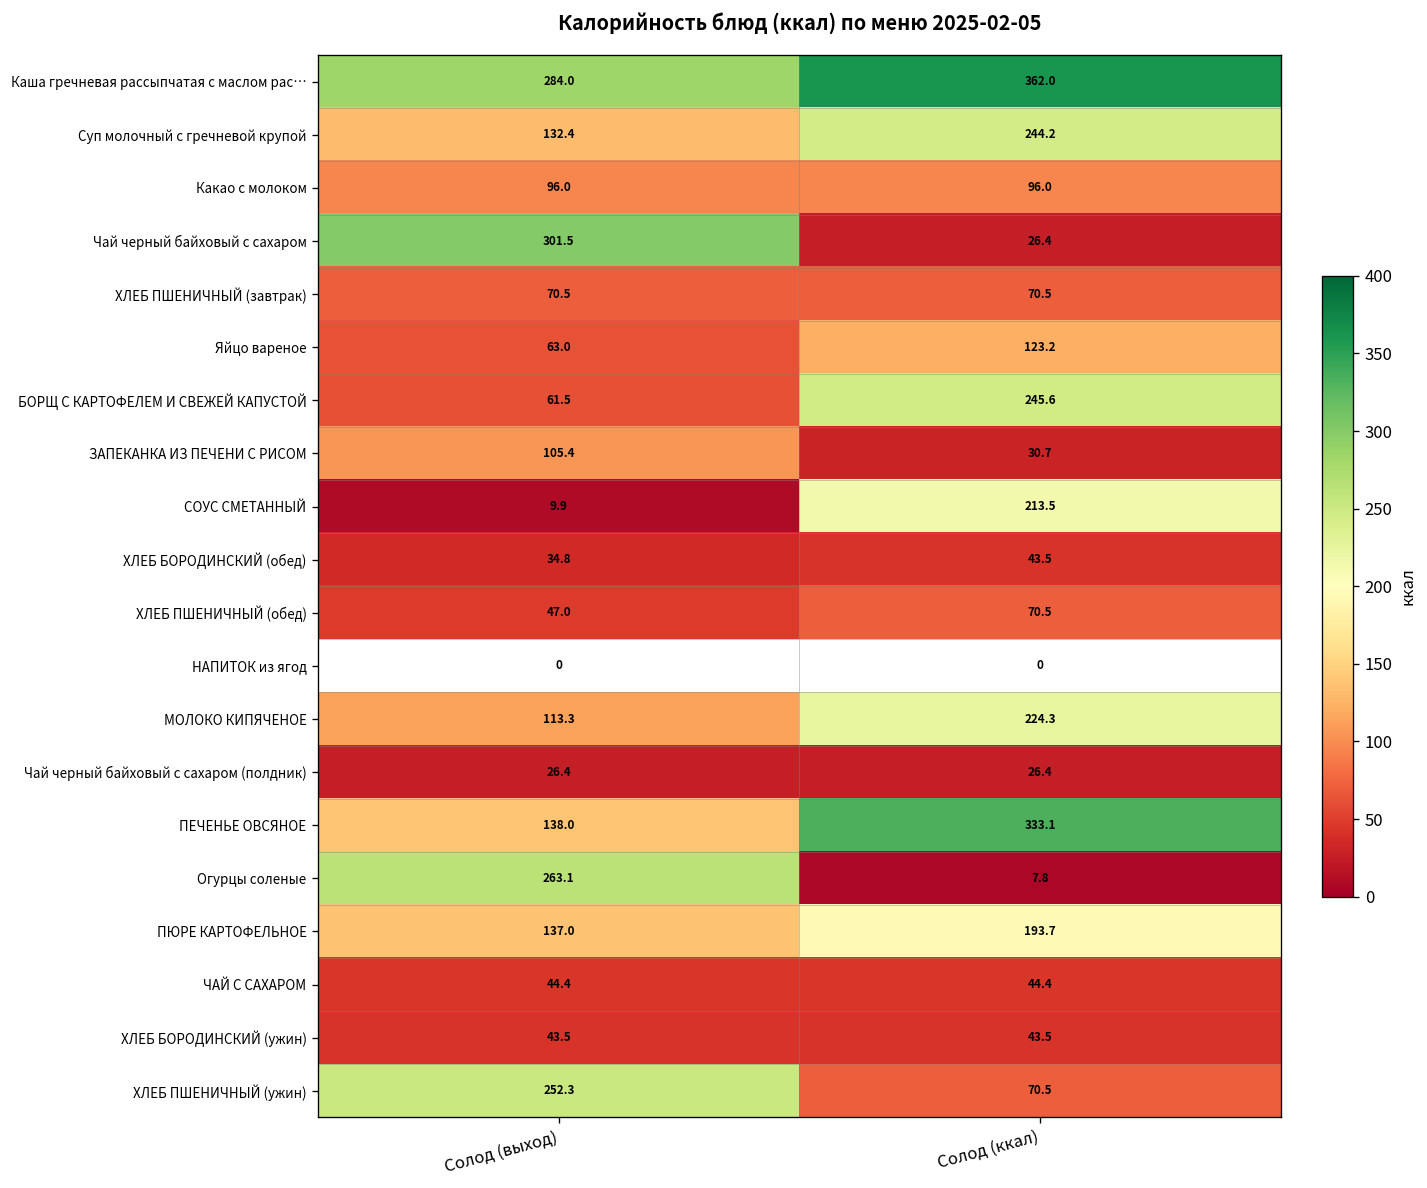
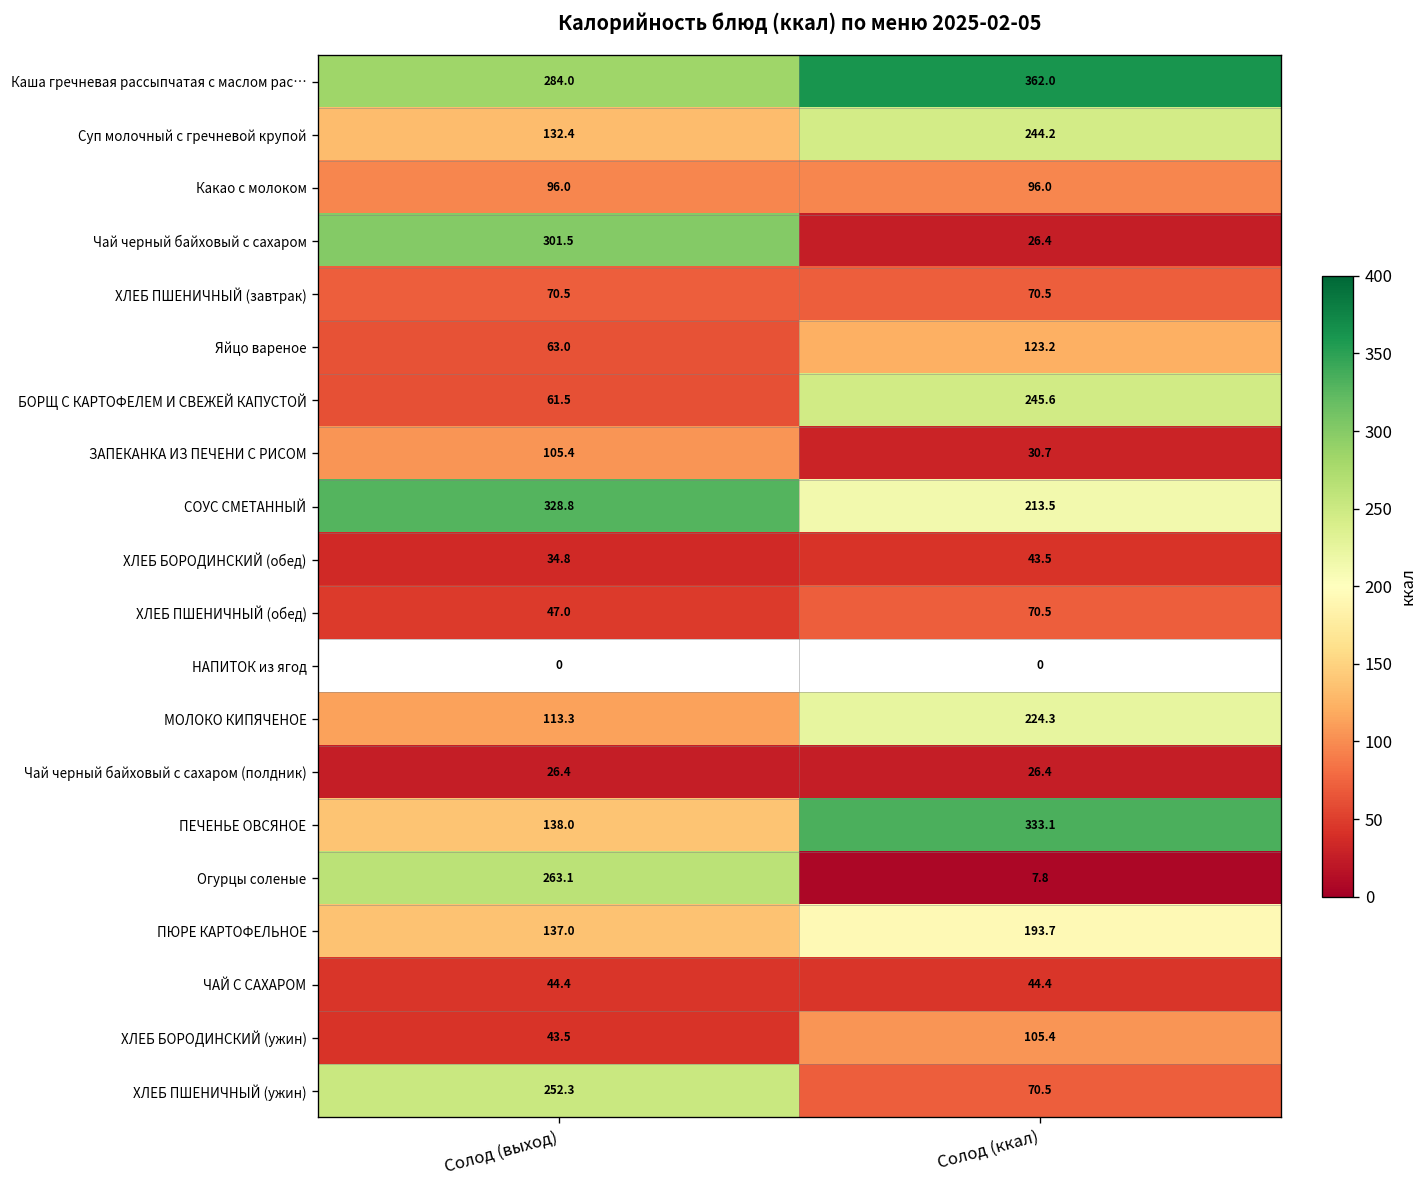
СОУС СМЕТАННЫЙ, Солод (выход): 9.9 -> 328.8
ХЛЕБ БОРОДИНСКИЙ (ужин), Солод (ккал): 43.5 -> 105.4
